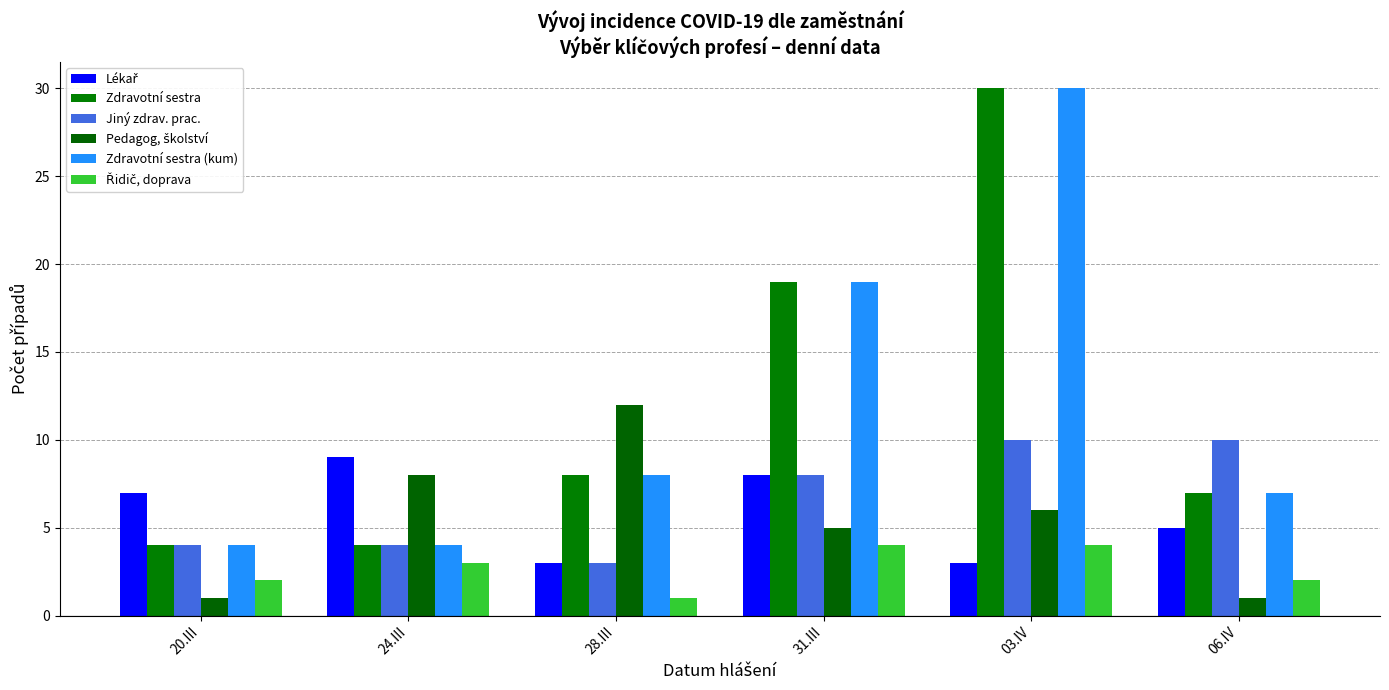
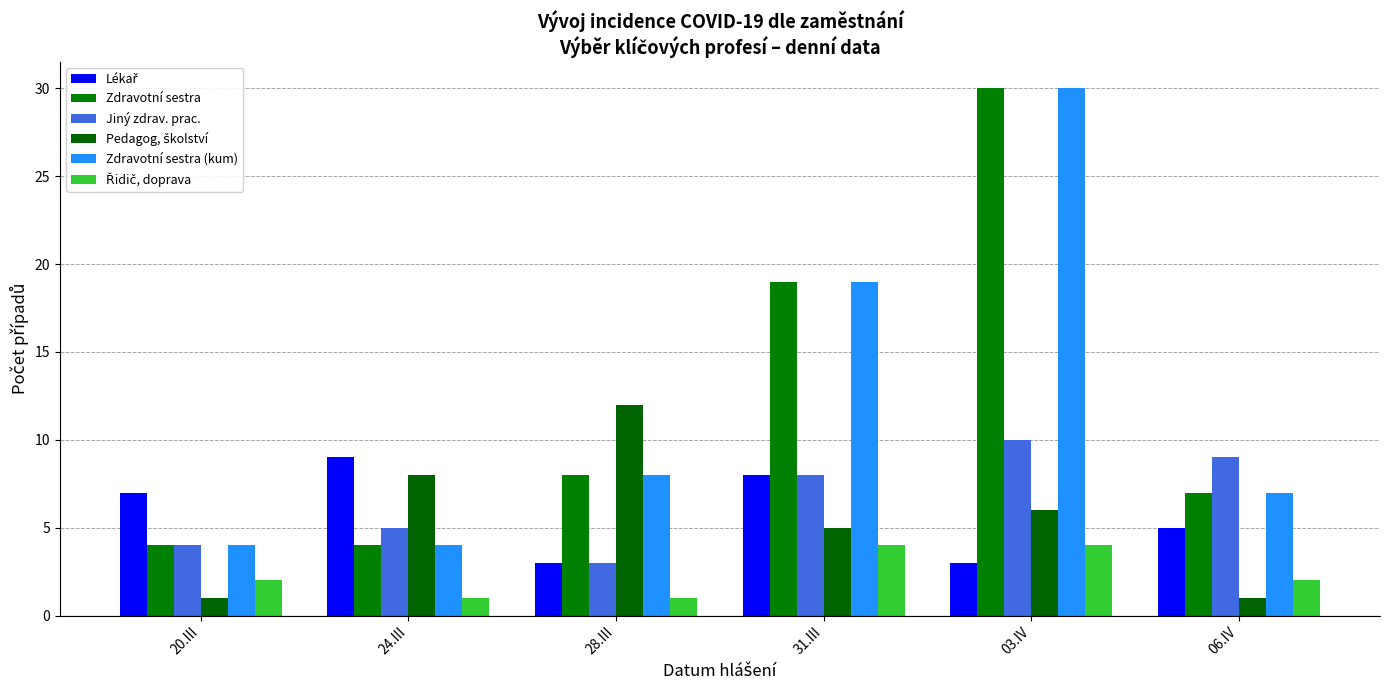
Jiný zdrav. prac., 24.III: 4 -> 5
Řidič, doprava, 24.III: 3 -> 1
Jiný zdrav. prac., 06.IV: 10 -> 9
